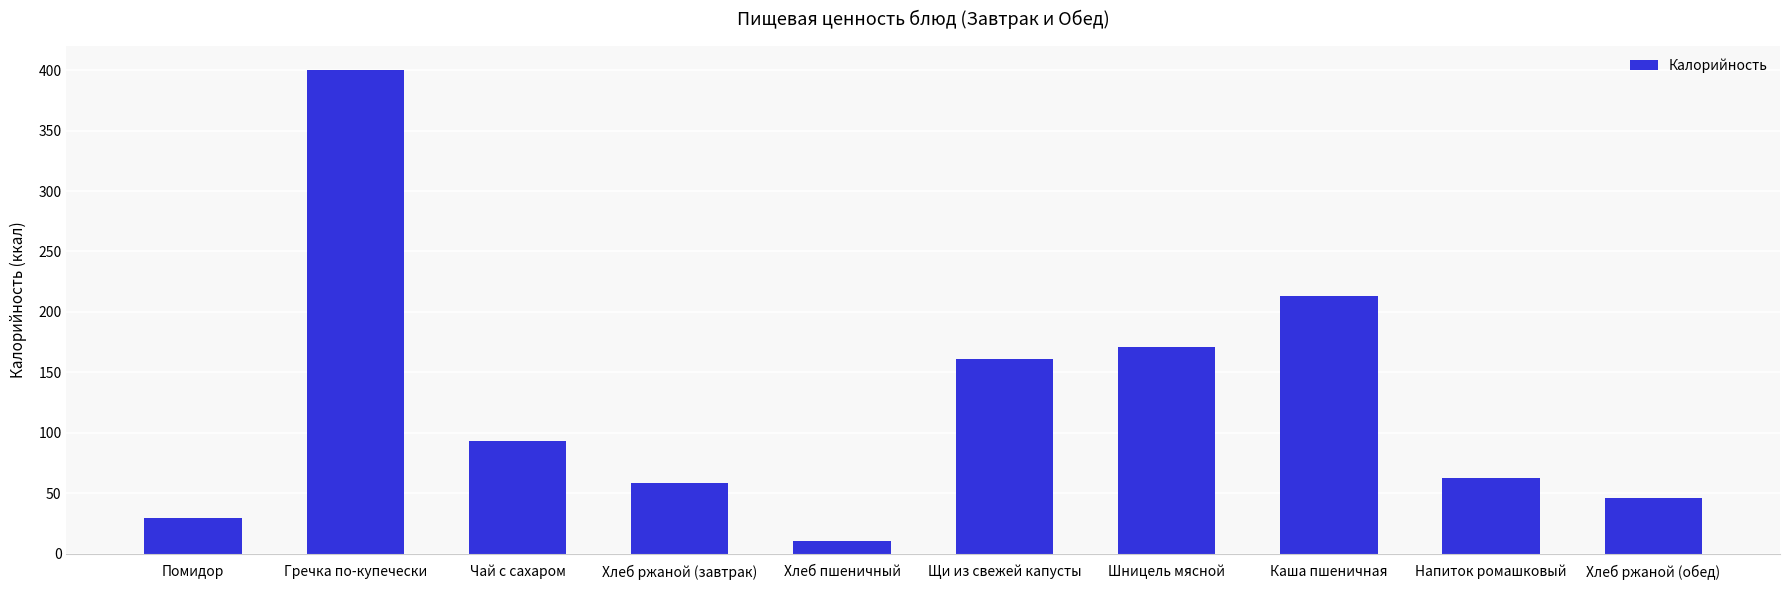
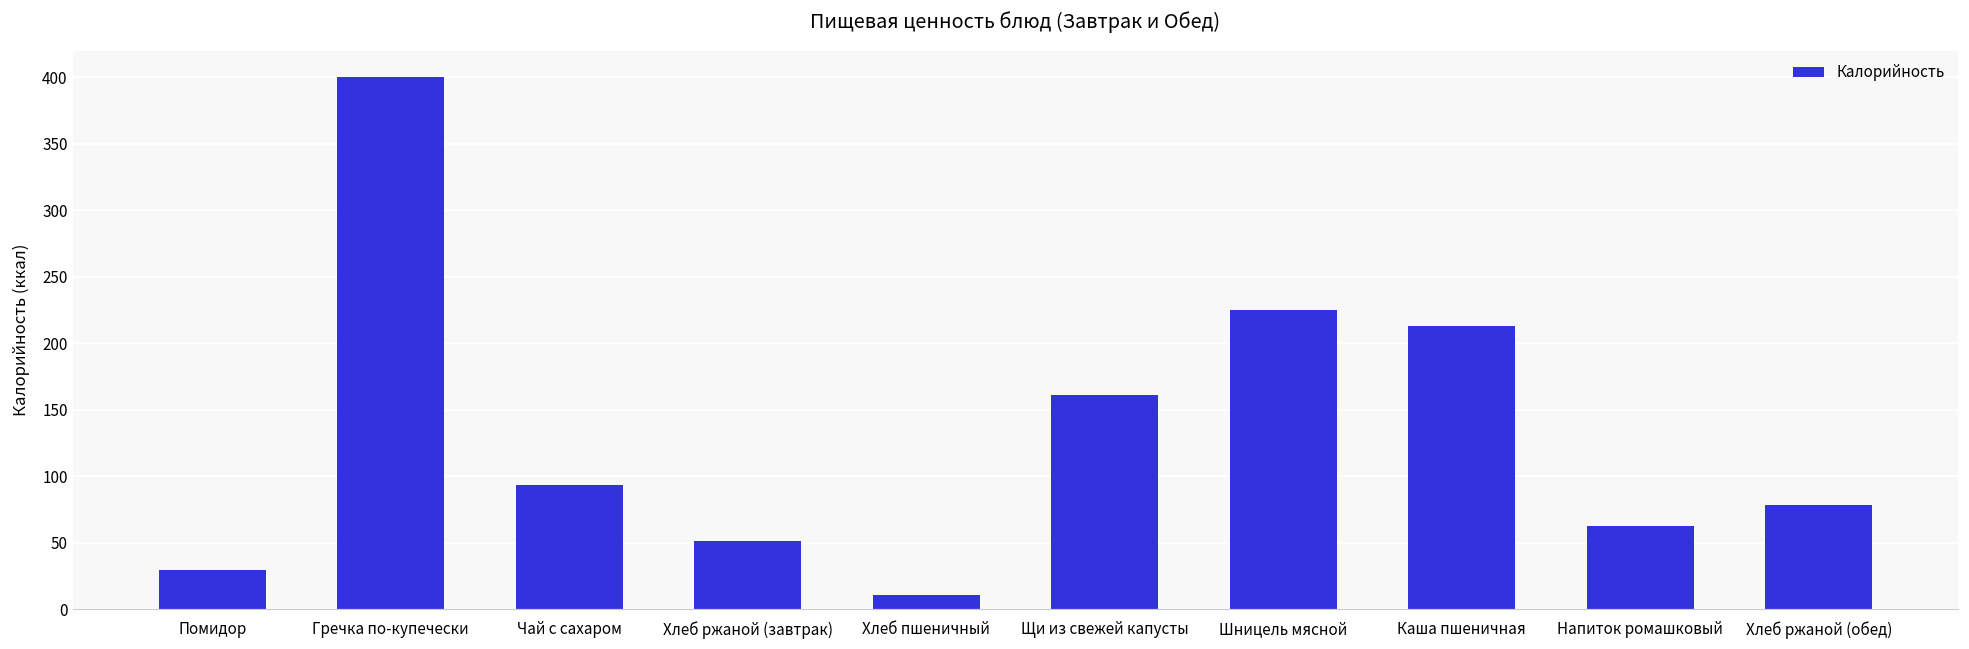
Хлеб ржаной (завтрак): 59 -> 51
Шницель мясной: 171 -> 225
Хлеб ржаной (обед): 46 -> 78
